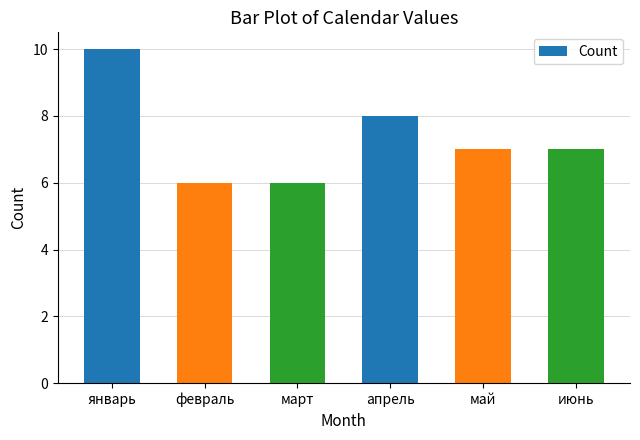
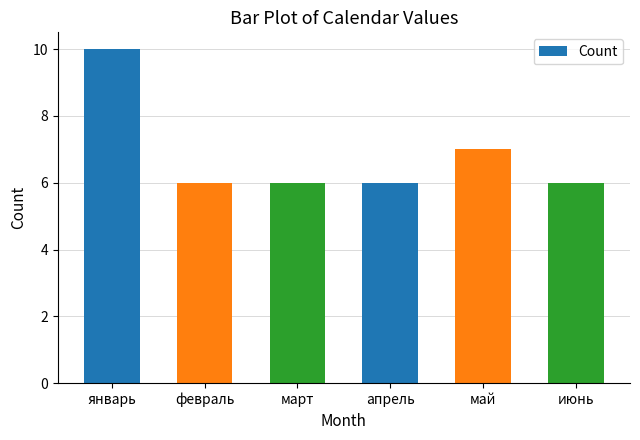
апрель: 8 -> 6
июнь: 7 -> 6
